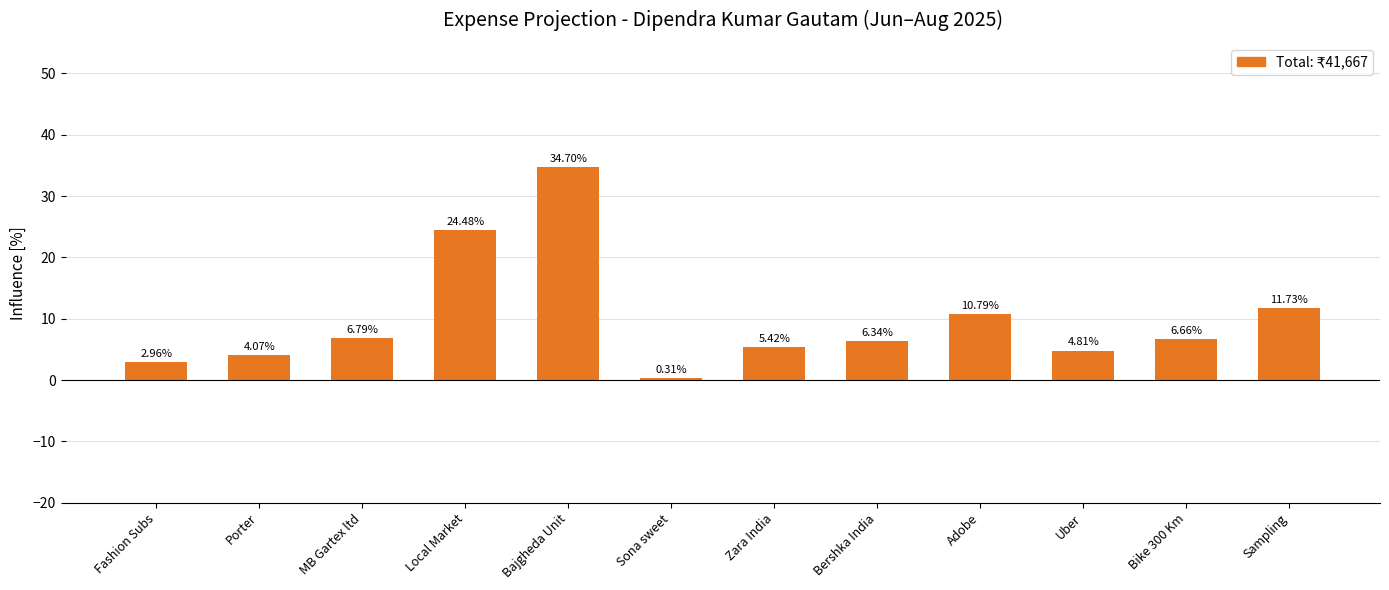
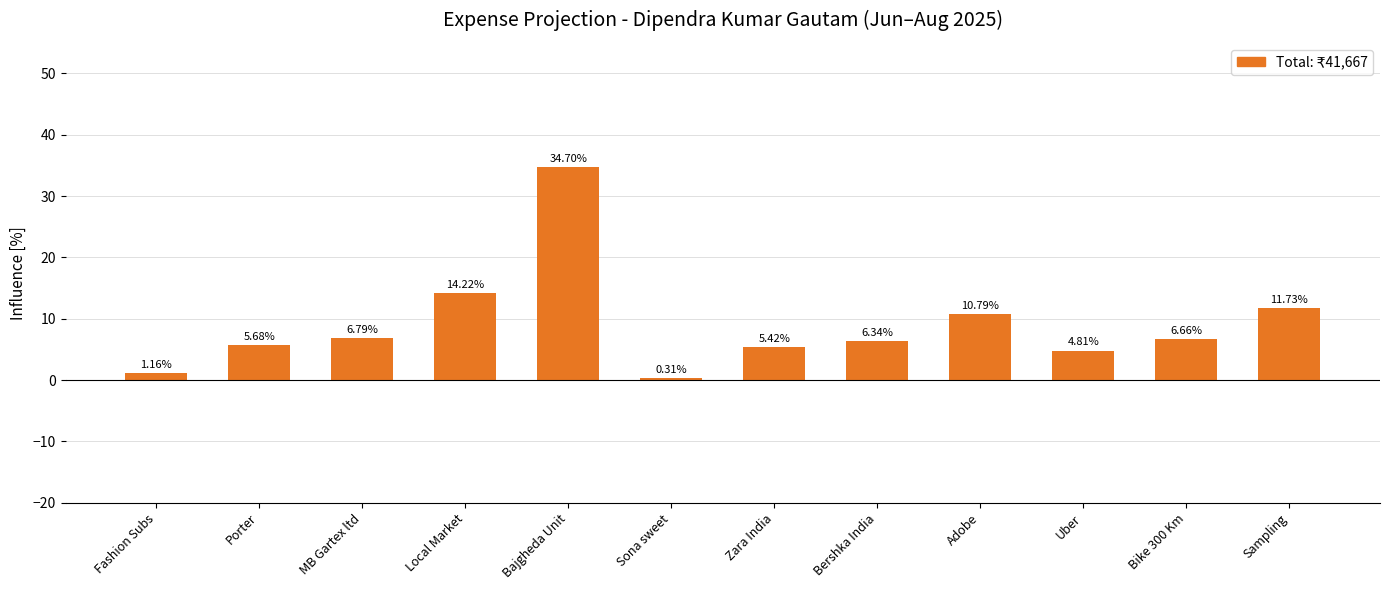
Fashion Subs: 2.96% -> 1.16%
Porter: 4.07% -> 5.68%
Local Market: 24.48% -> 14.22%
